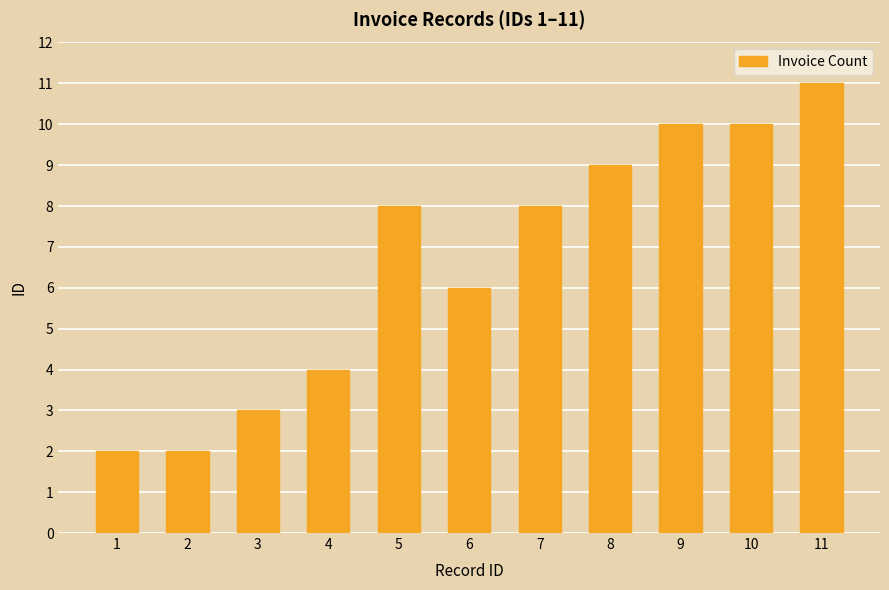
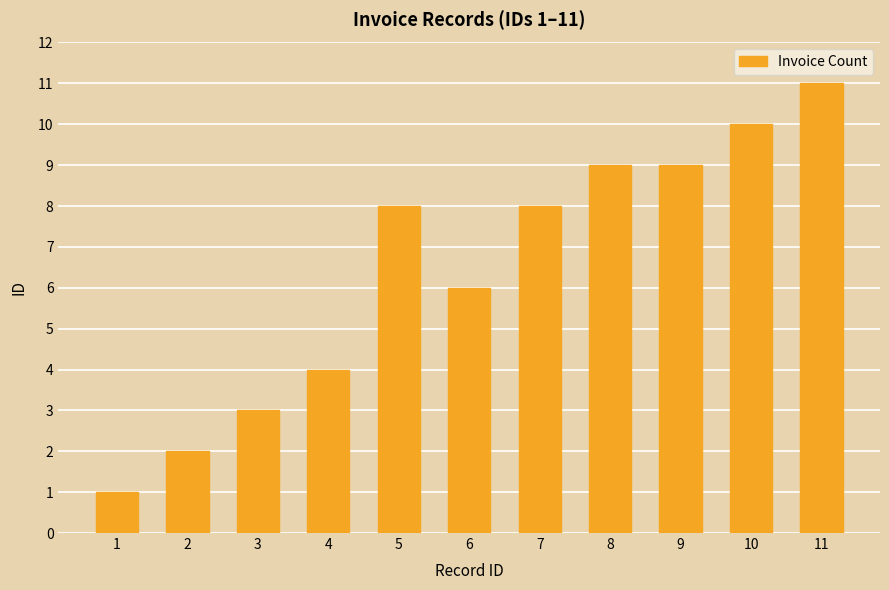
1: 2 -> 1
9: 10 -> 9
